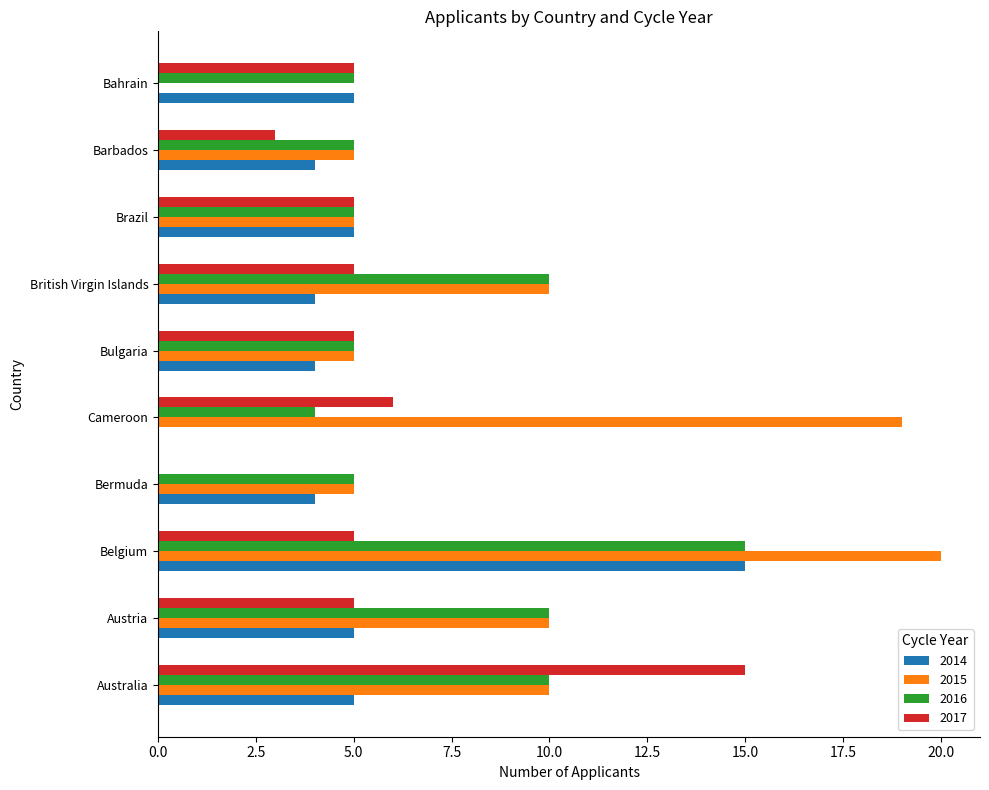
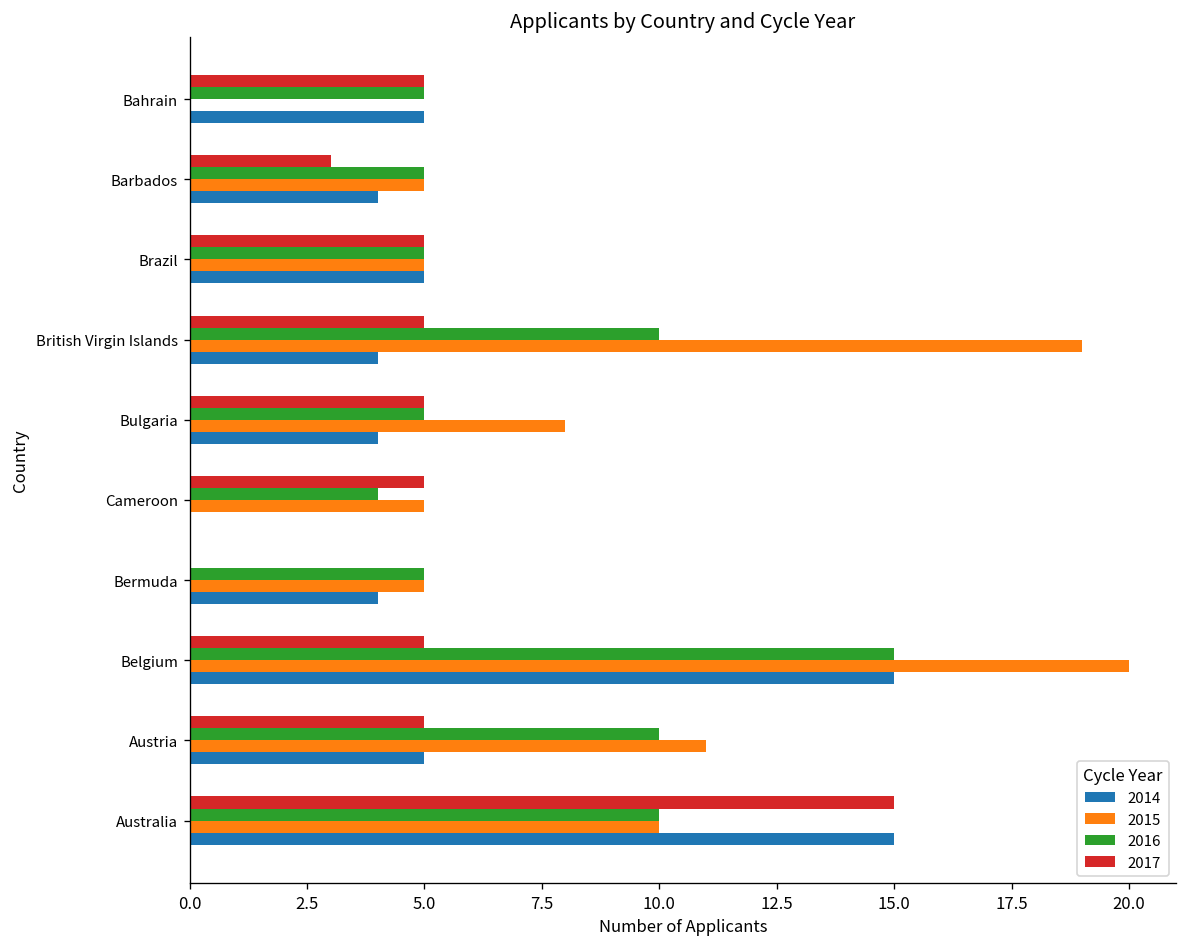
2015, British Virgin Islands: 10 -> 19
2015, Bulgaria: 5 -> 8
2017, Cameroon: 6 -> 5
2015, Cameroon: 19 -> 5
2015, Austria: 10 -> 11
2014, Australia: 5 -> 15
